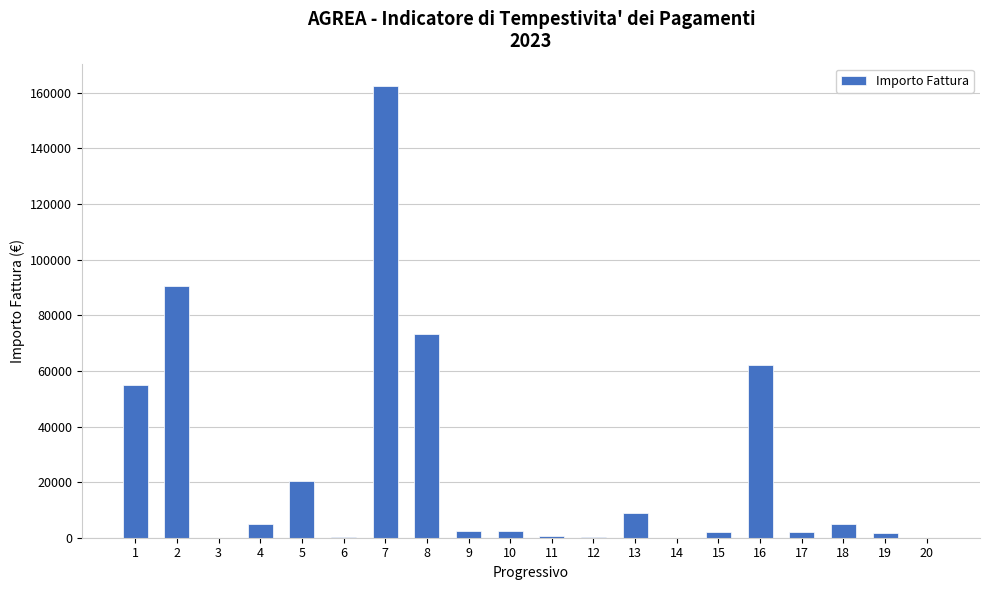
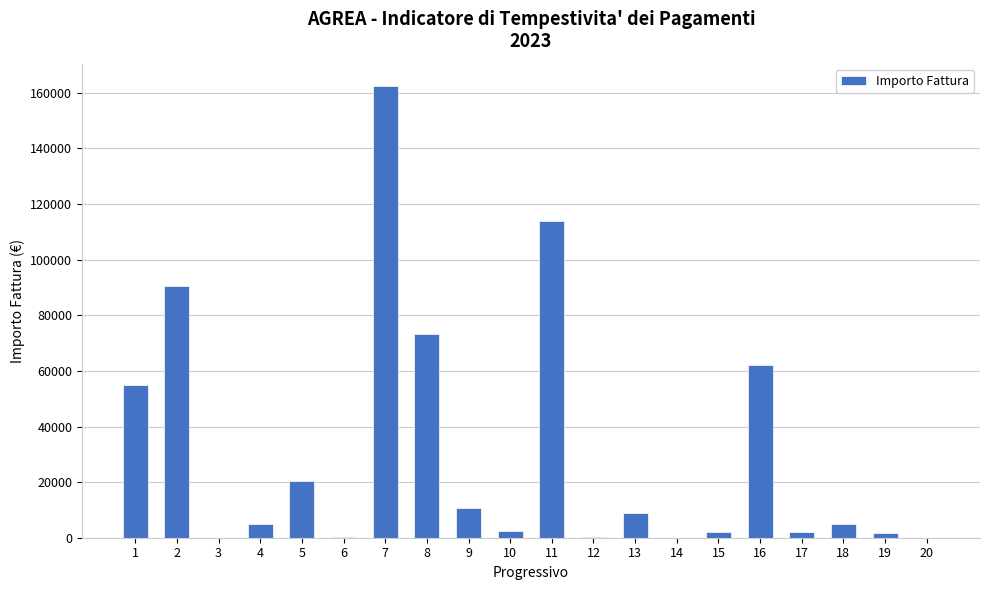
9: 2000 -> 11000
11: 1000 -> 114000
